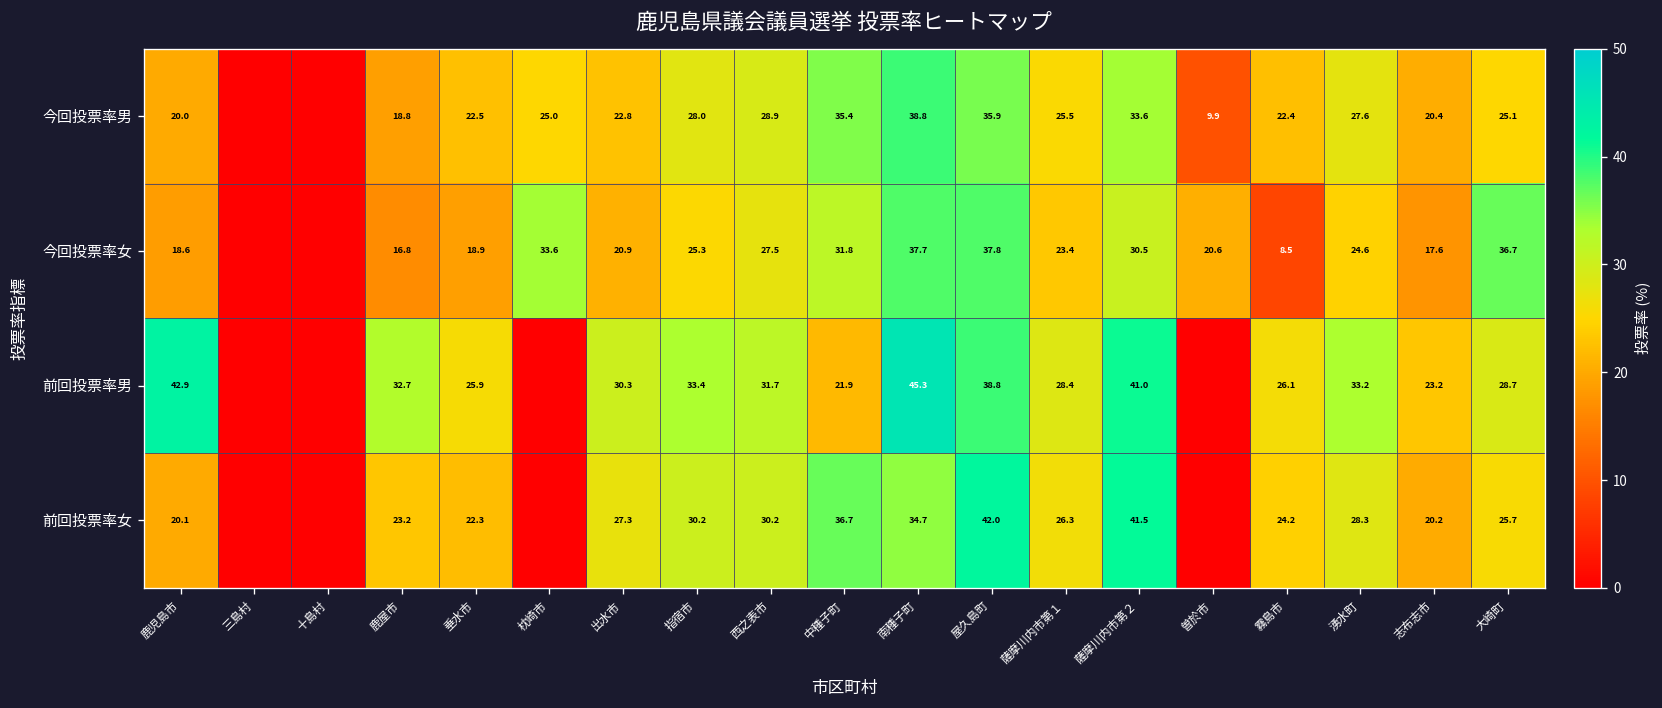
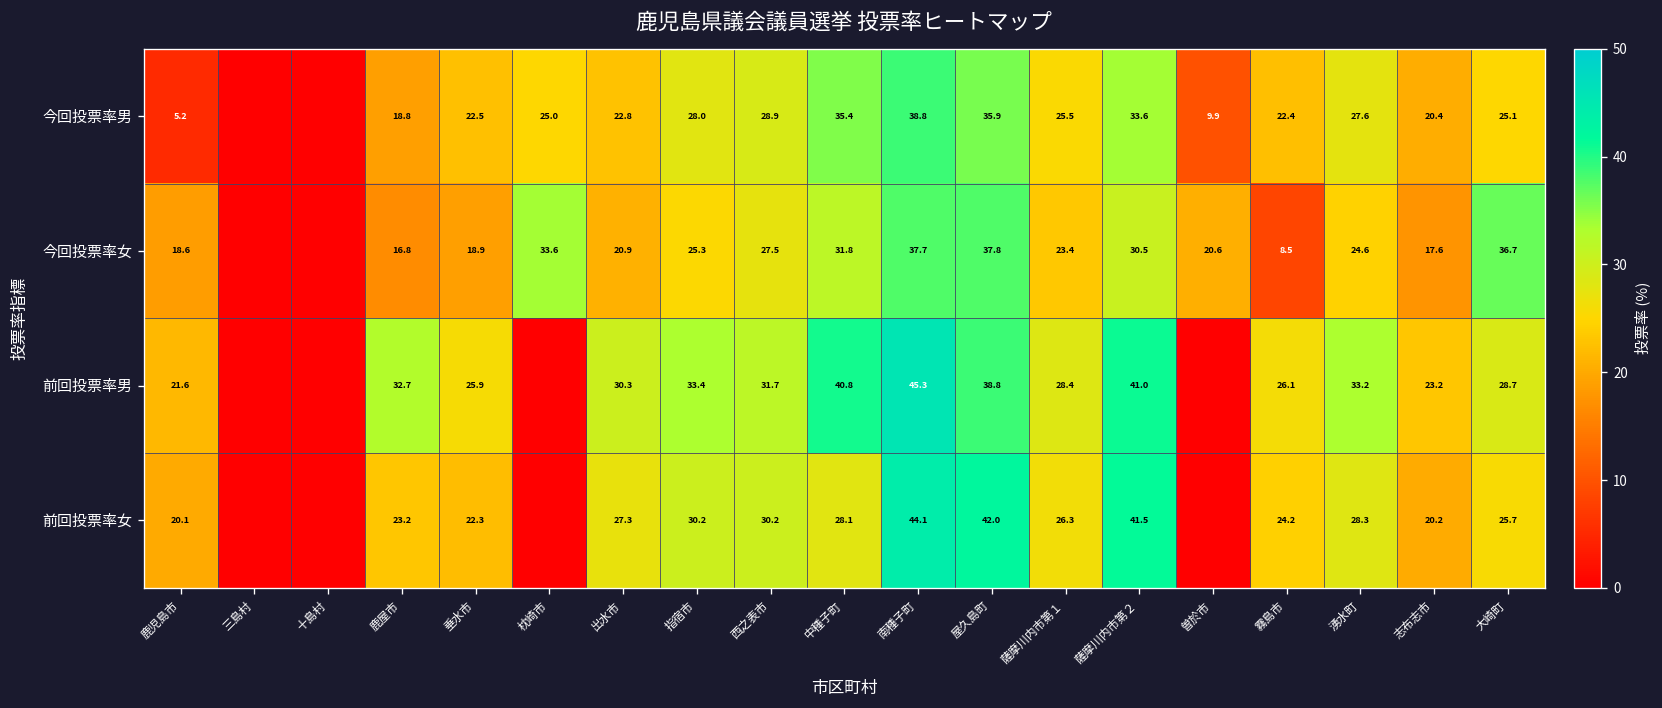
今回投票率男, 鹿児島市: 20.0 -> 5.2
前回投票率男, 鹿児島市: 42.9 -> 21.6
前回投票率男, 中種子町: 21.9 -> 40.8
前回投票率女, 中種子町: 36.7 -> 28.1
前回投票率女, 南種子町: 34.7 -> 44.1
